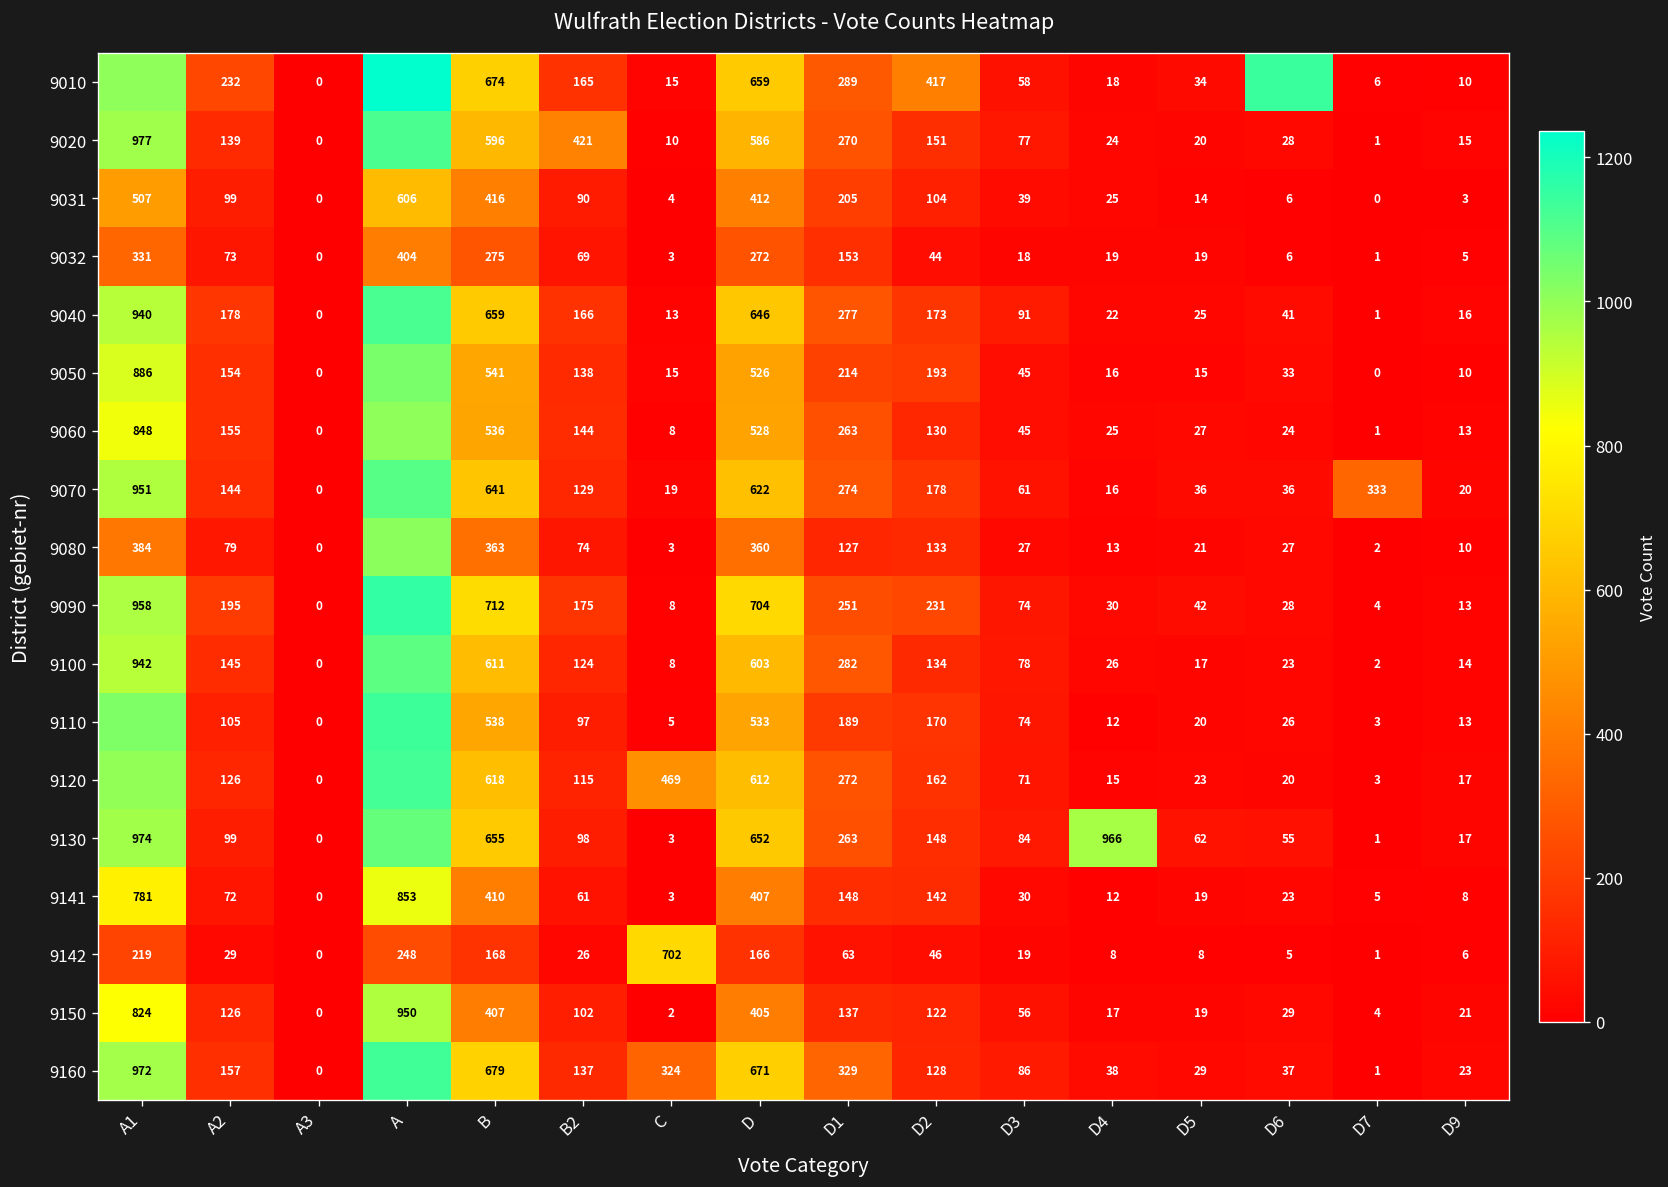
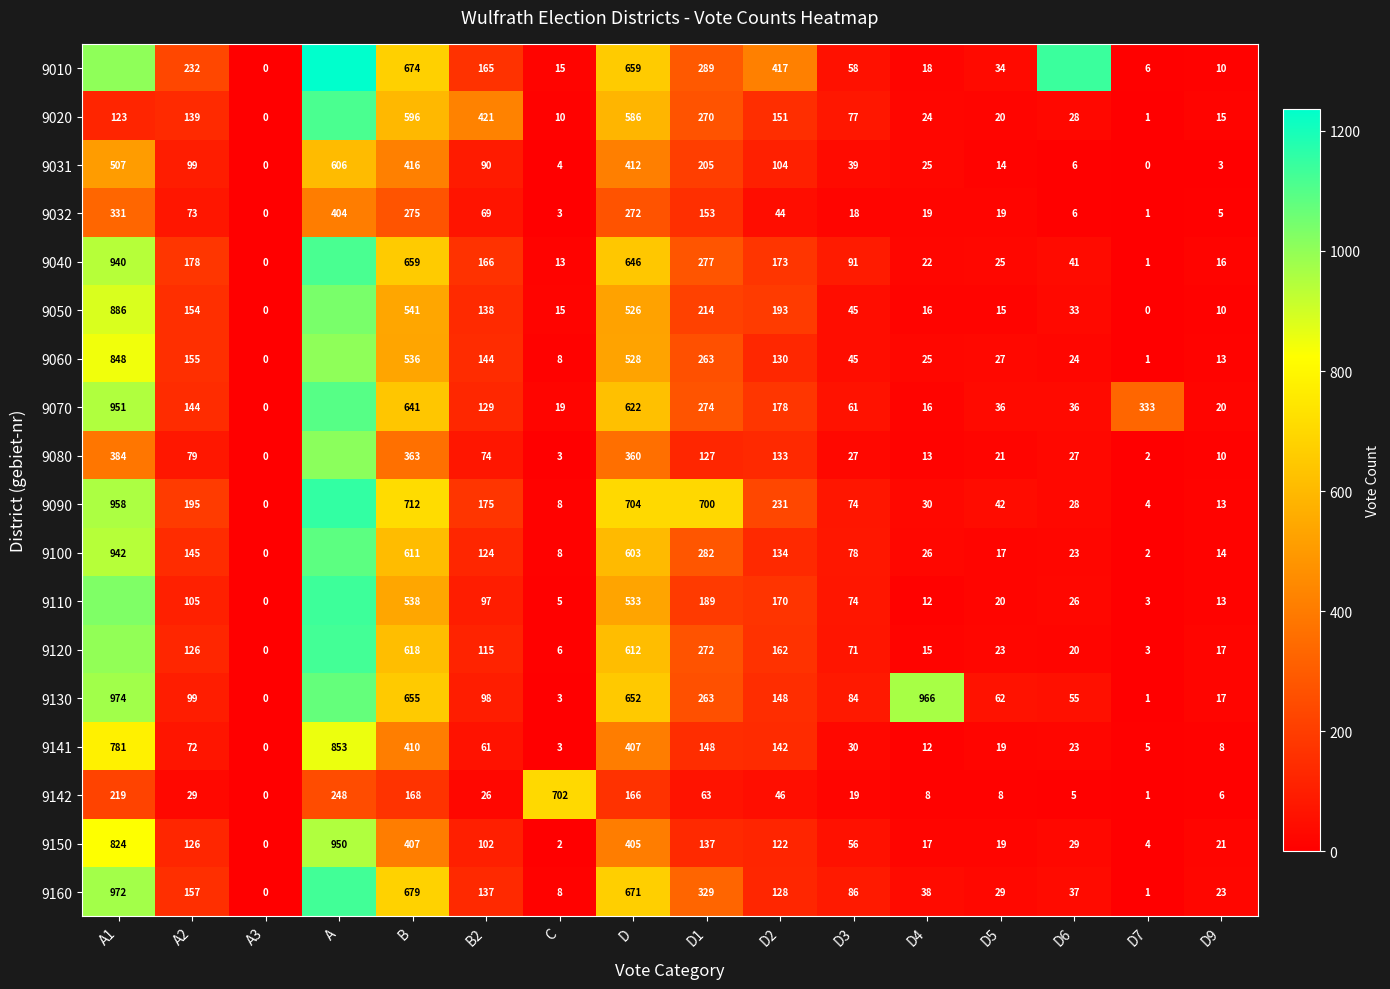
9020, A1: 977 -> 123
9090, D1: 251 -> 700
9120, C: 469 -> 6
9160, C: 324 -> 8
